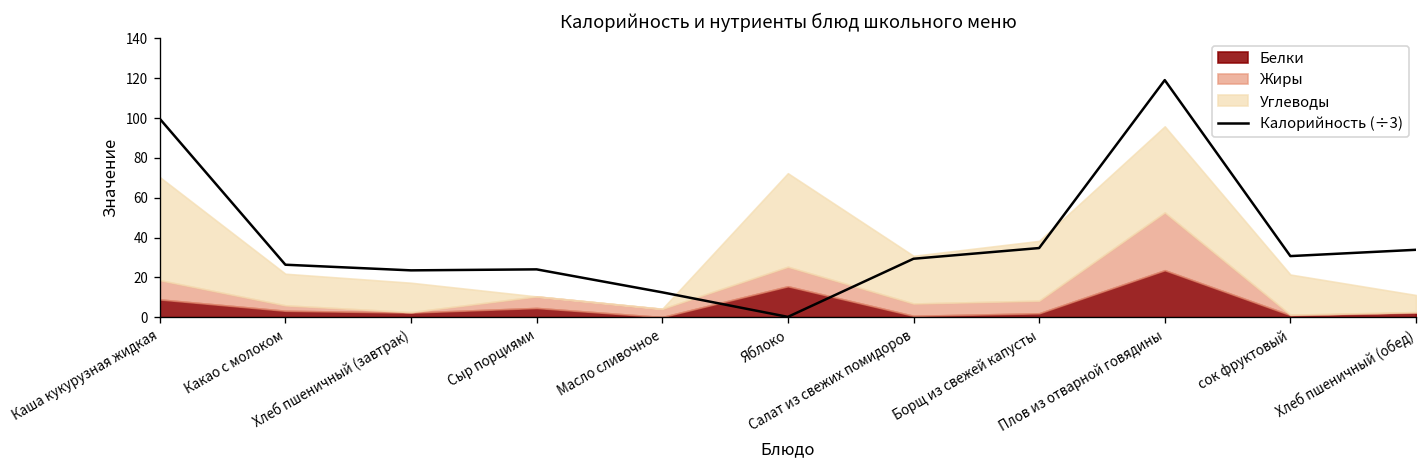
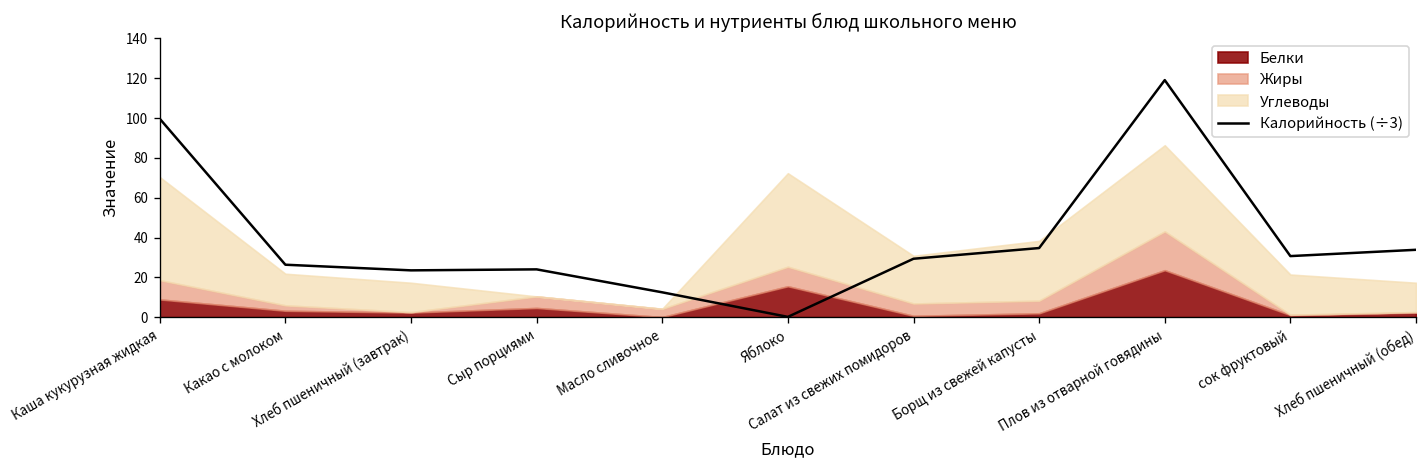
Жиры, Плов из отварной говядины: 29 -> 20
Углеводы, Хлеб пшеничный (обед): 9 -> 15
